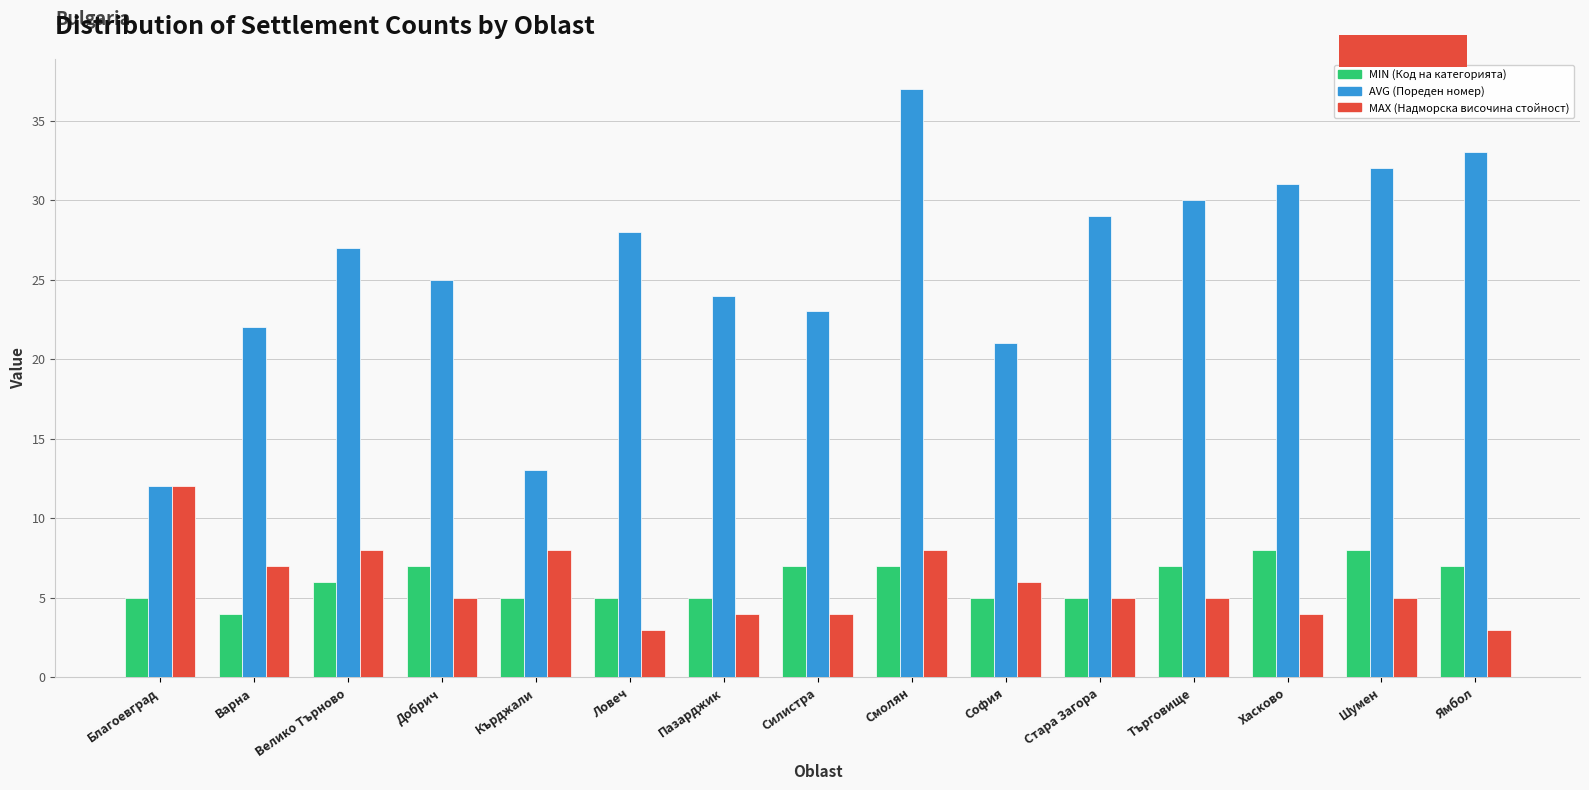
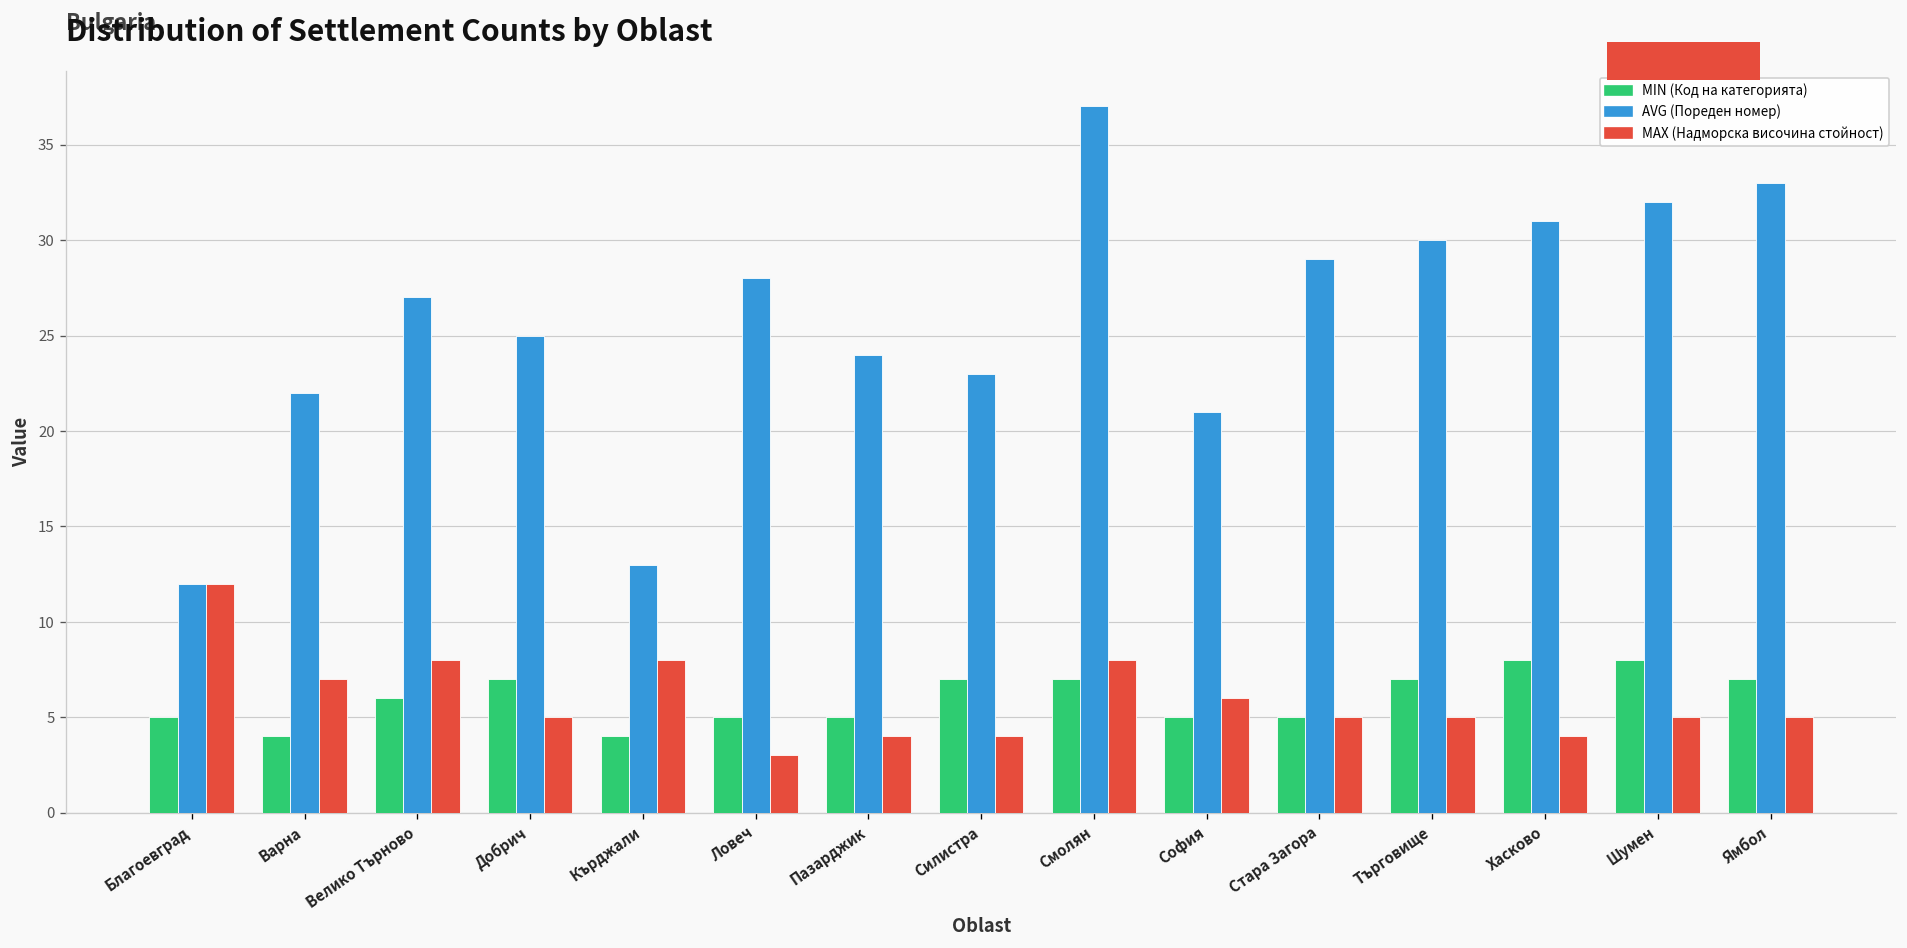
MIN (Код на категорията), Кърджали: 5 -> 4
MAX (Надморска височина стойност), Ямбол: 3 -> 5
